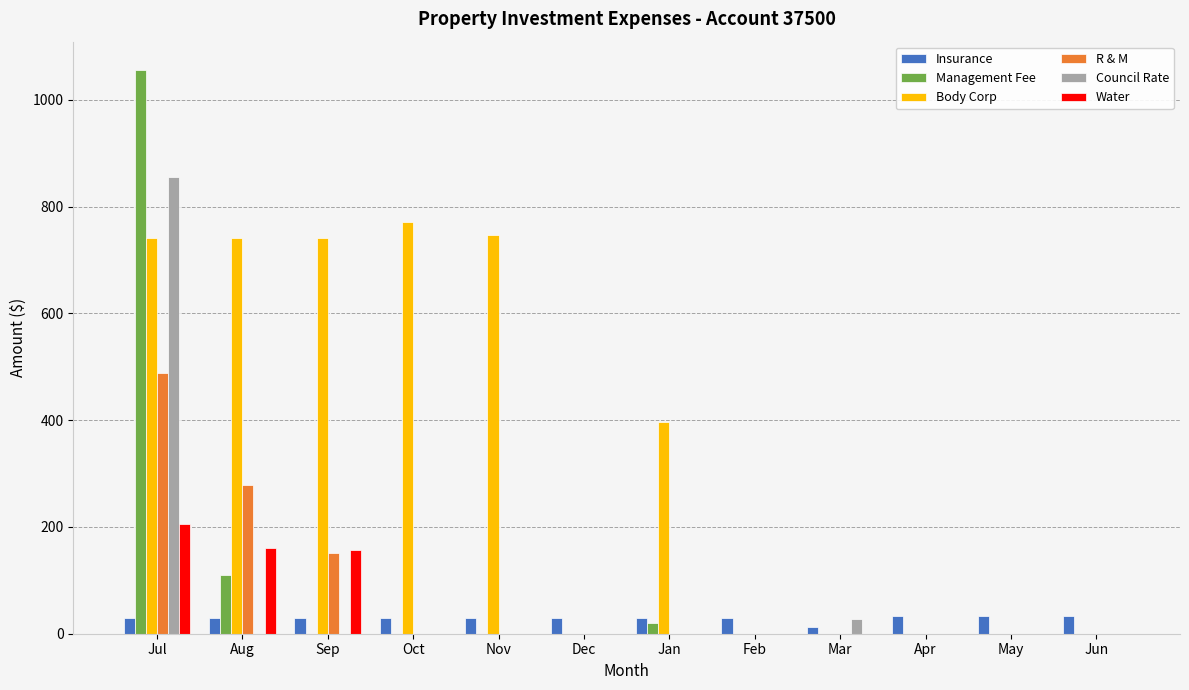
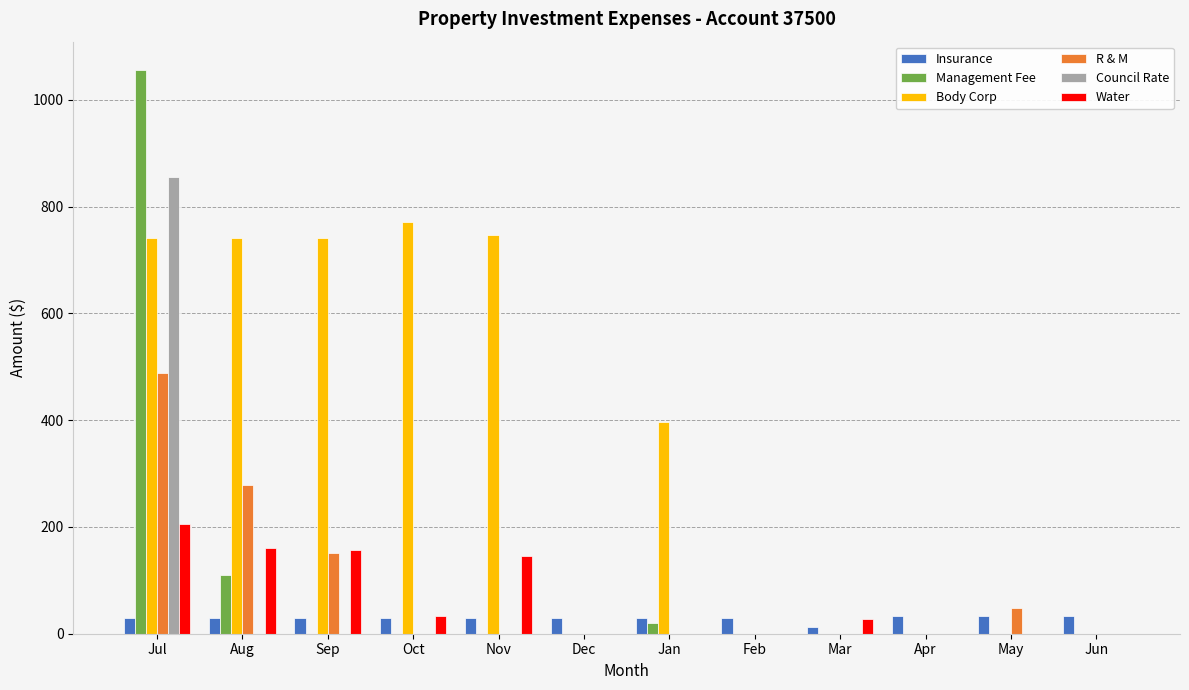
Water, Oct: 0 -> 30
Water, Nov: 0 -> 150
Council Rate, Mar: 30 -> 0
Water, Mar: 0 -> 30
R & M, May: 0 -> 50
